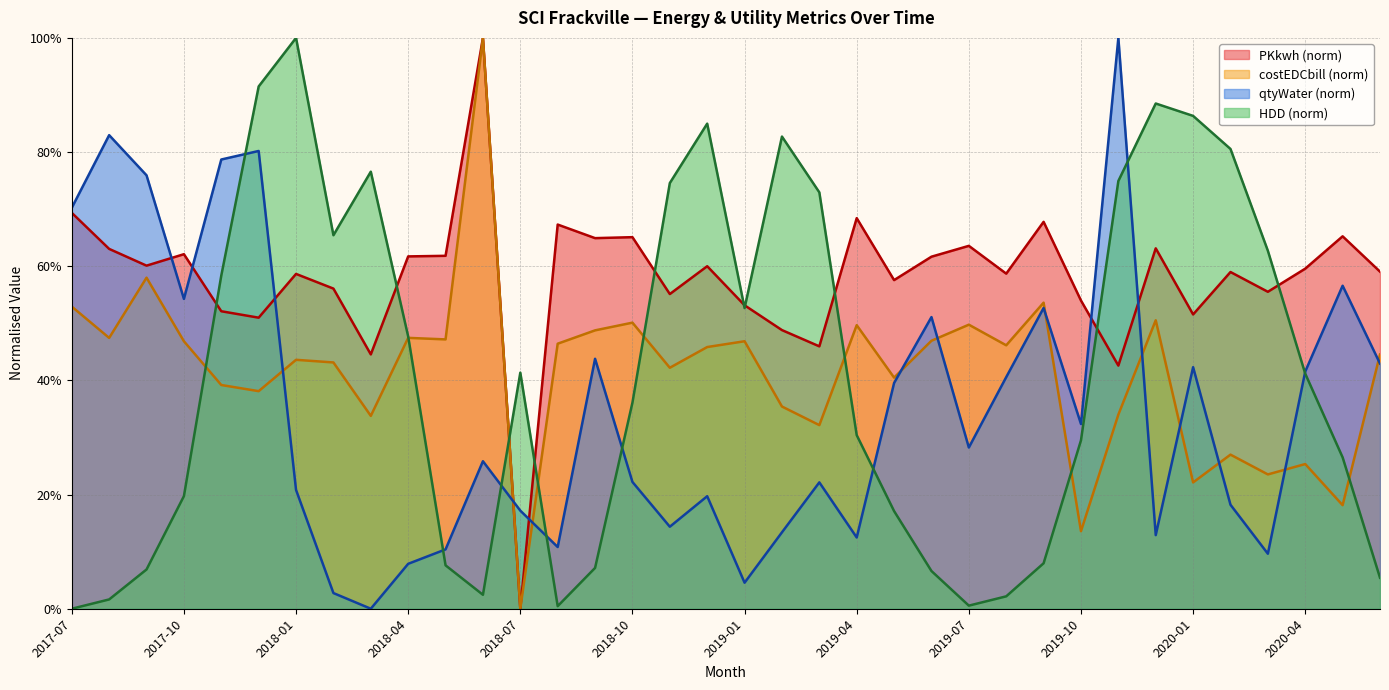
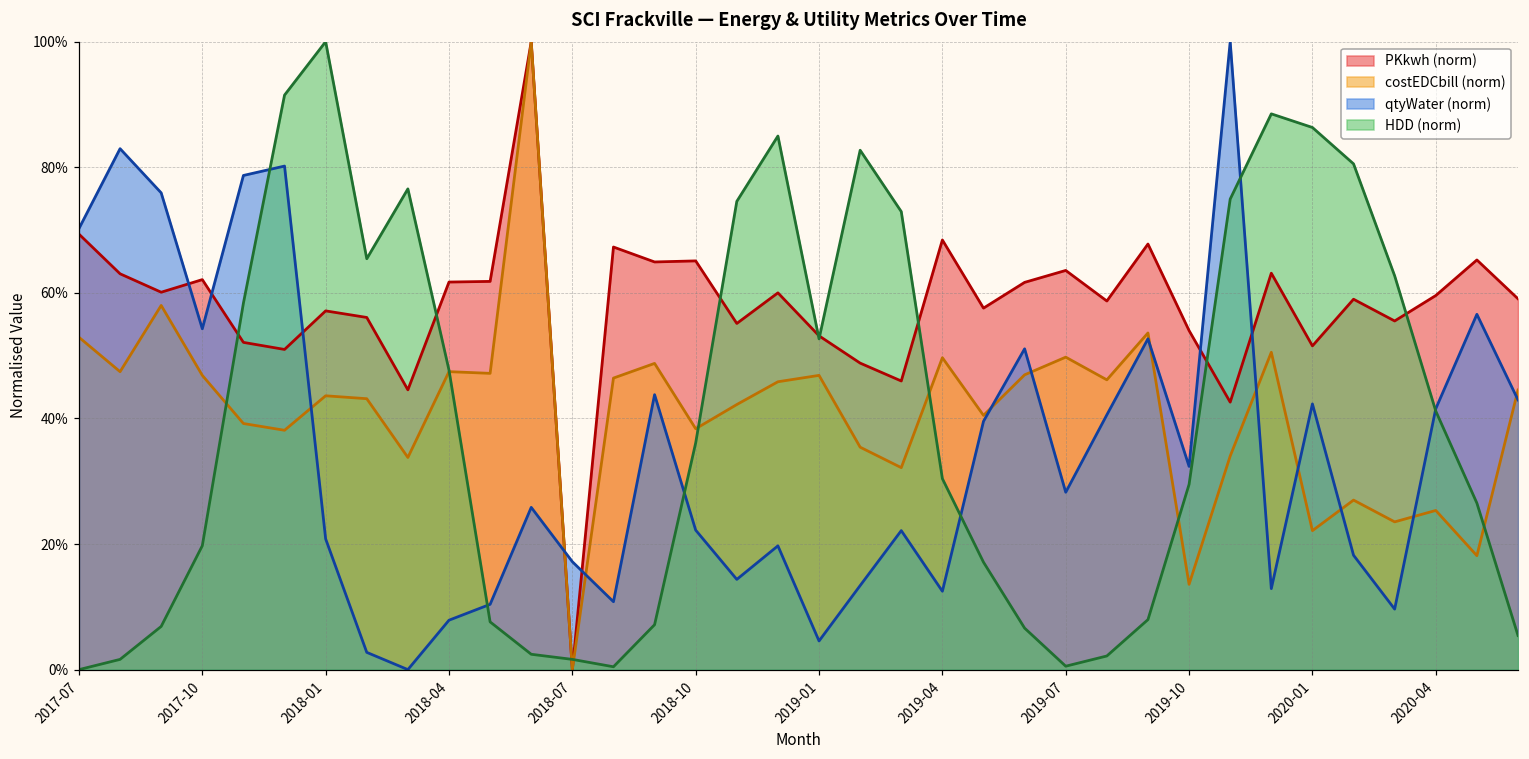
PKkwh (norm), 2018-01: 59% -> 57%
HDD (norm), 2018-07: 41% -> 2%
costEDCbill (norm), 2018-10: 50% -> 38%
